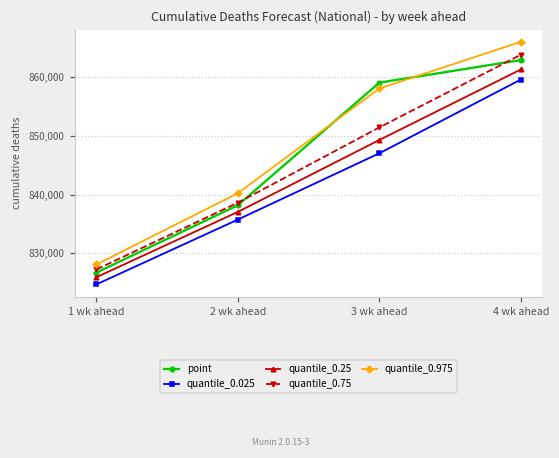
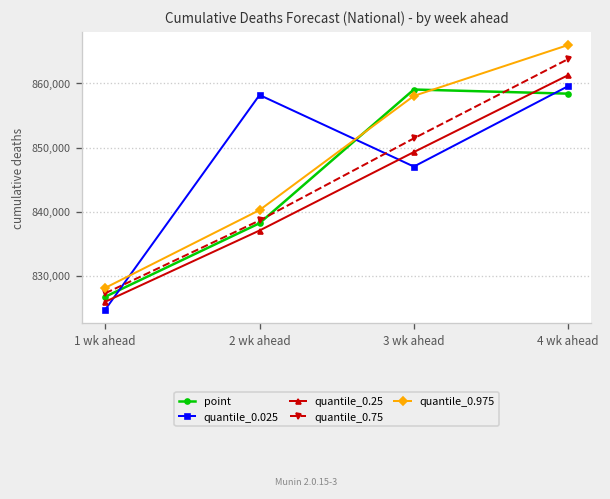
quantile_0.025, 2 wk ahead: 836,000 -> 858,000
point, 4 wk ahead: 863,000 -> 858,000
